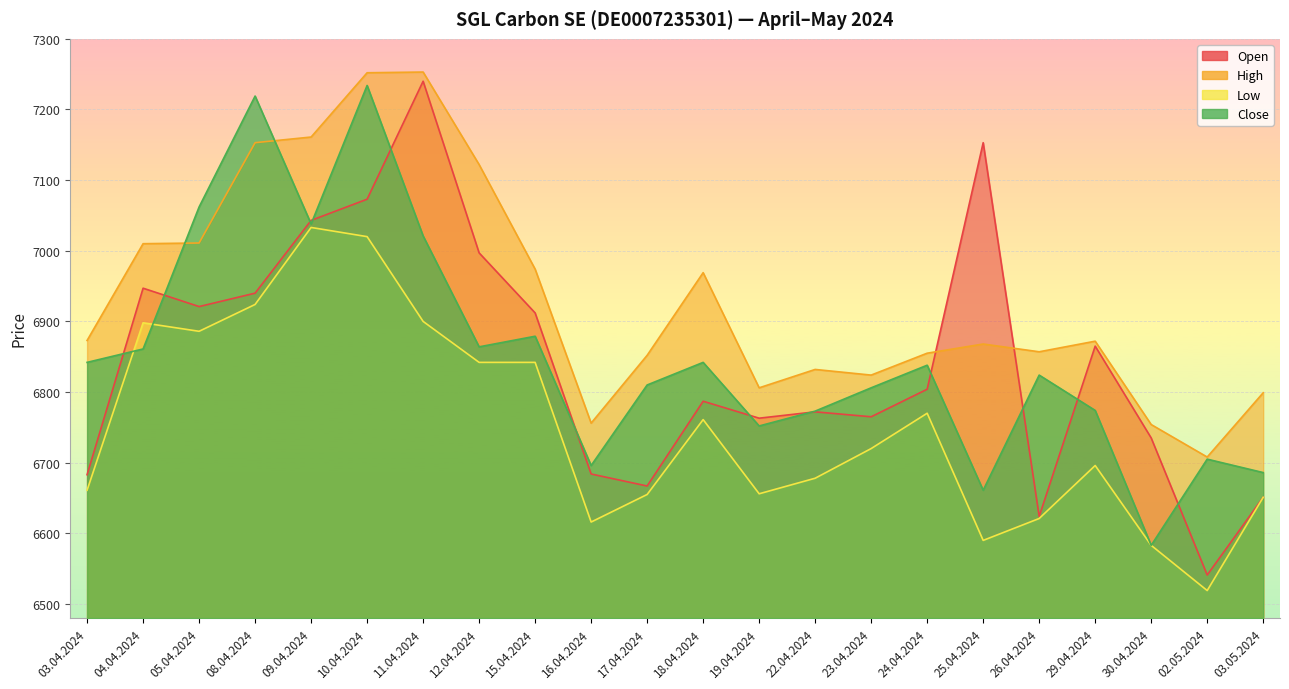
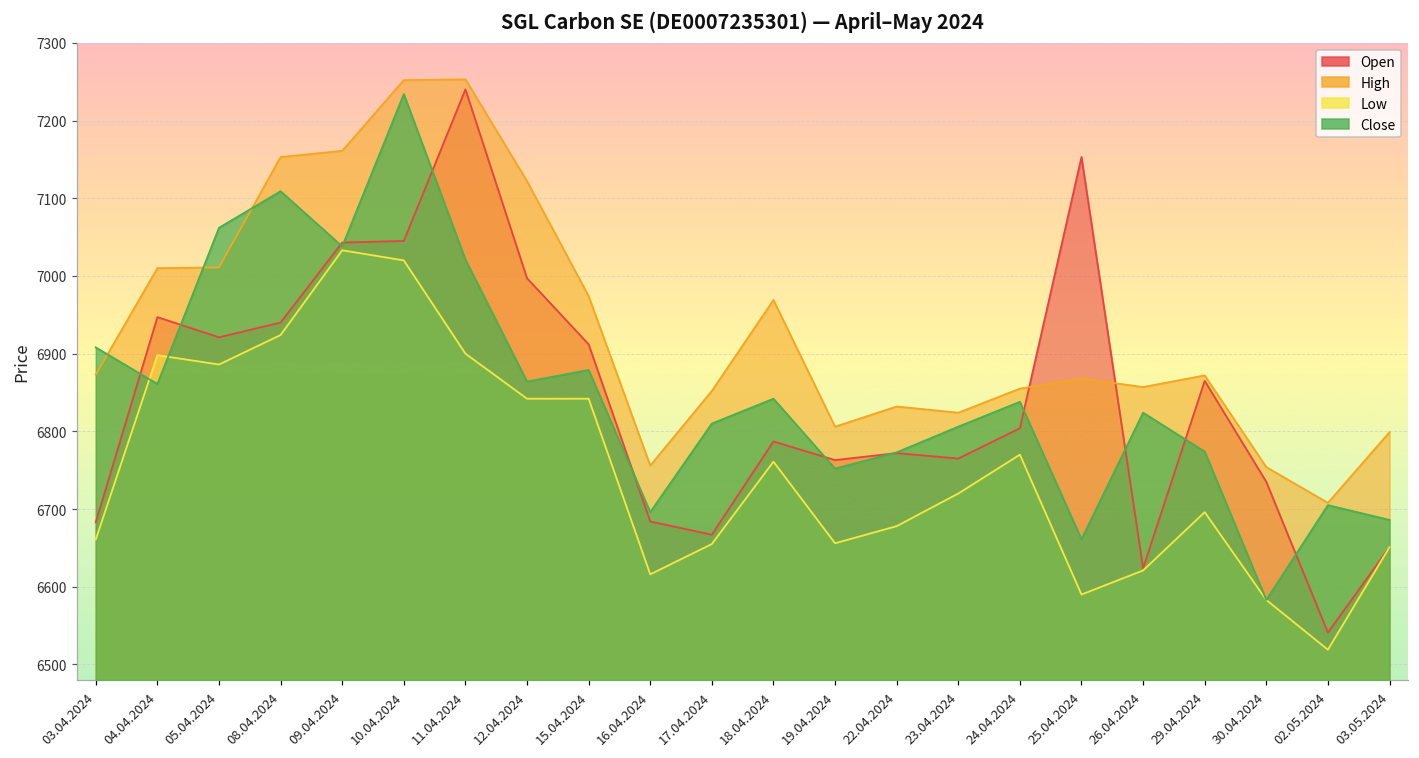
Close, 03.04.2024: 6840 -> 6910
Close, 08.04.2024: 7220 -> 7110
Open, 10.04.2024: 7070 -> 7050
